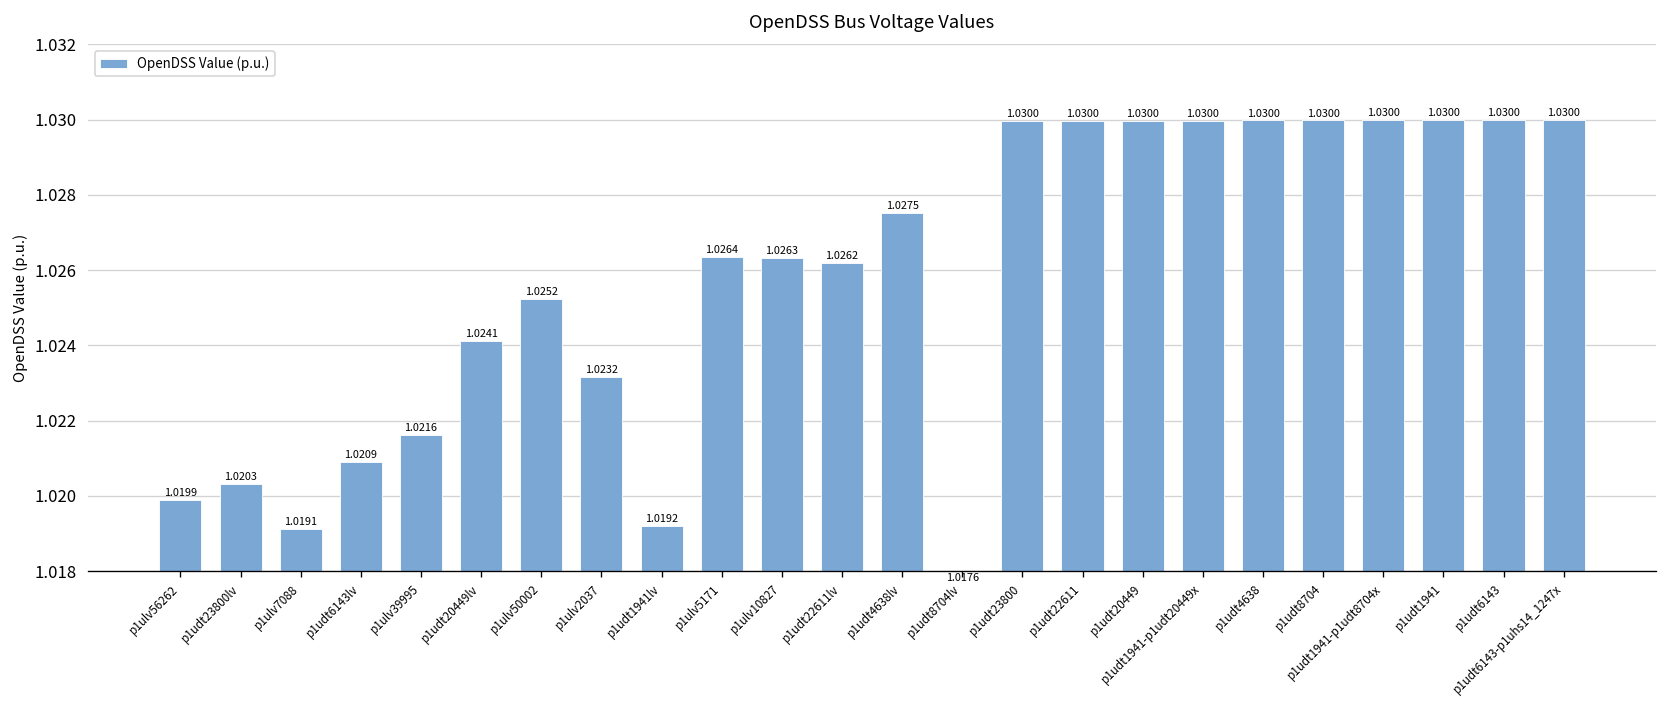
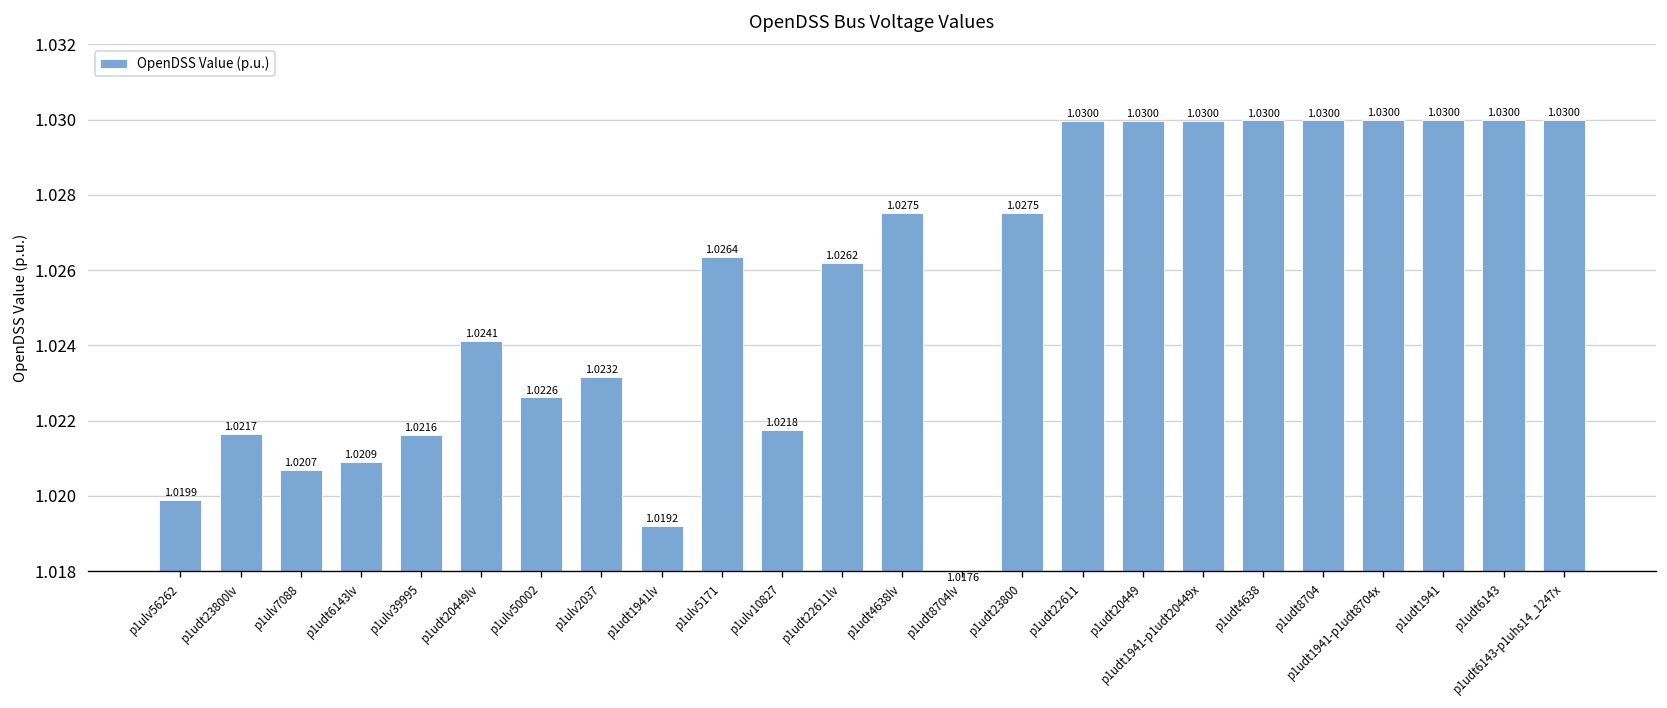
p1udt23800lv: 1.0203 -> 1.0217
p1ulv7088: 1.0191 -> 1.0207
p1ulv50002: 1.0252 -> 1.0226
p1ulv10827: 1.0263 -> 1.0218
p1udt23800: 1.0300 -> 1.0275
